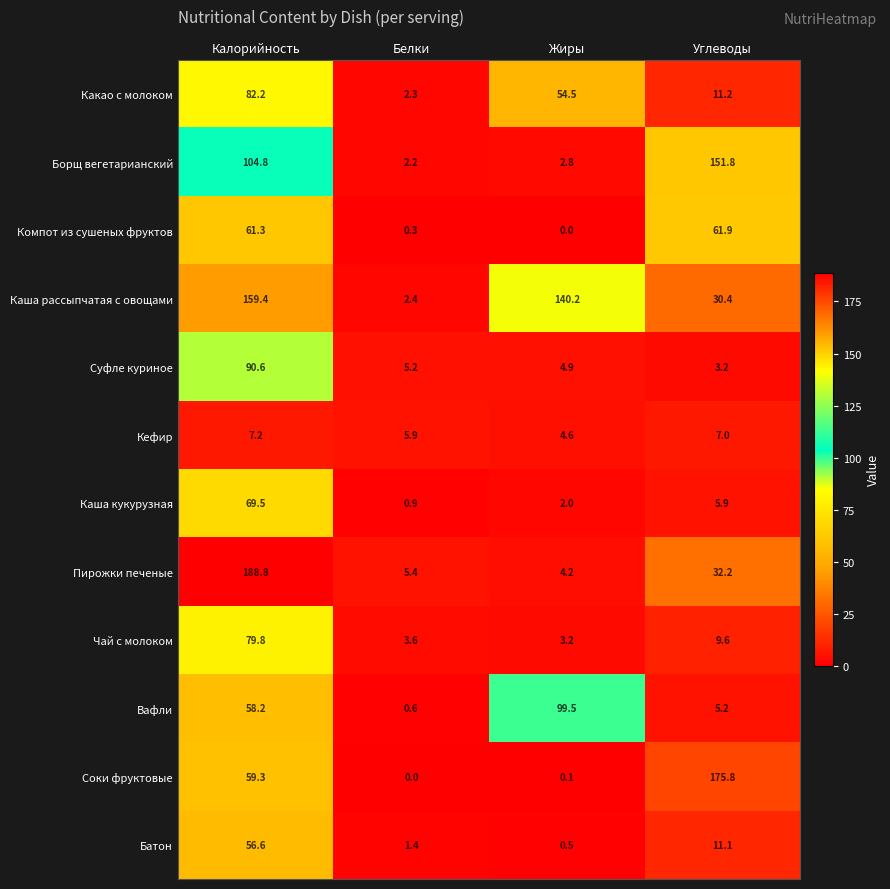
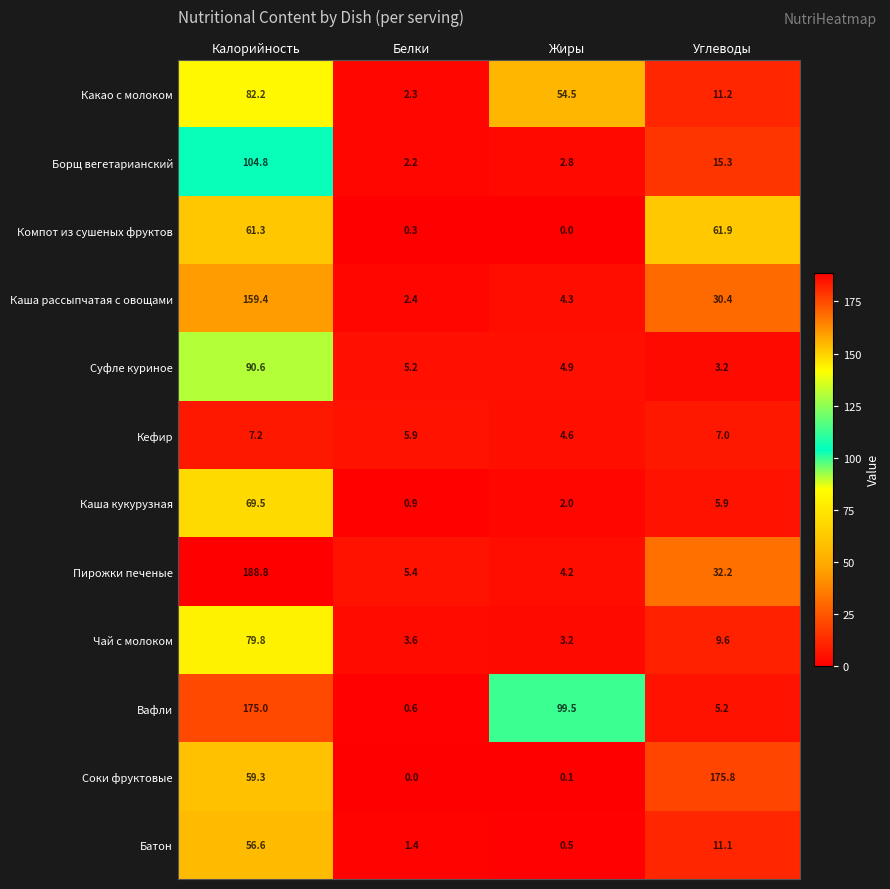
Борщ вегетарианский, Углеводы: 151.8 -> 15.3
Каша рассыпчатая с овощами, Жиры: 140.2 -> 4.3
Вафли, Калорийность: 58.2 -> 175.0
